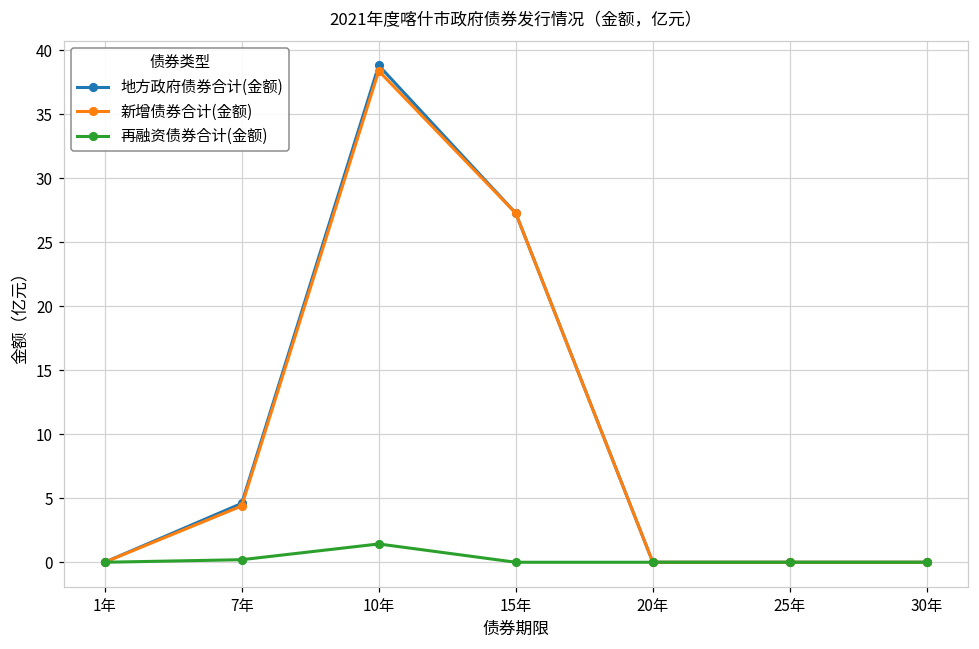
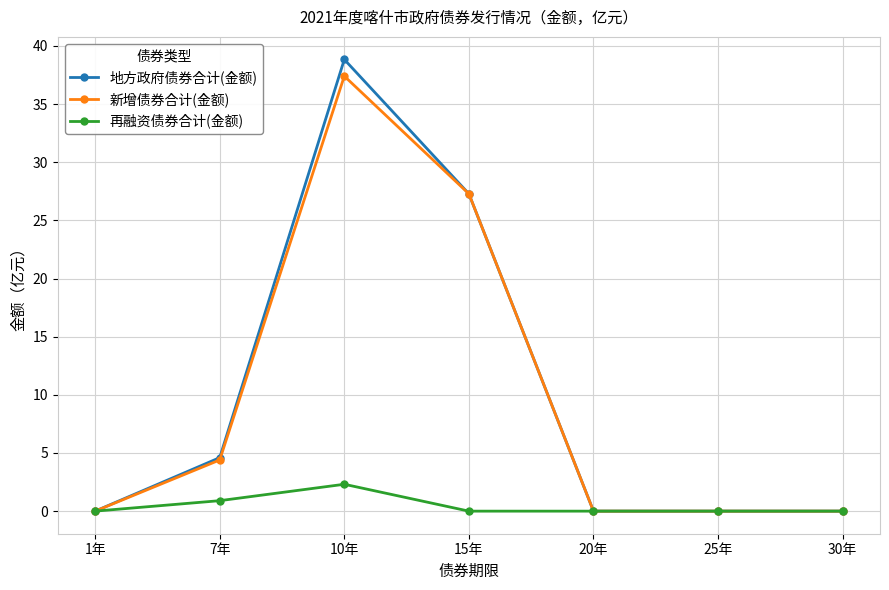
再融资债券合计(金额), 7年: 0.2 -> 0.9
新增债券合计(金额), 10年: 38.4 -> 37.4
再融资债券合计(金额), 10年: 1.4 -> 2.3
